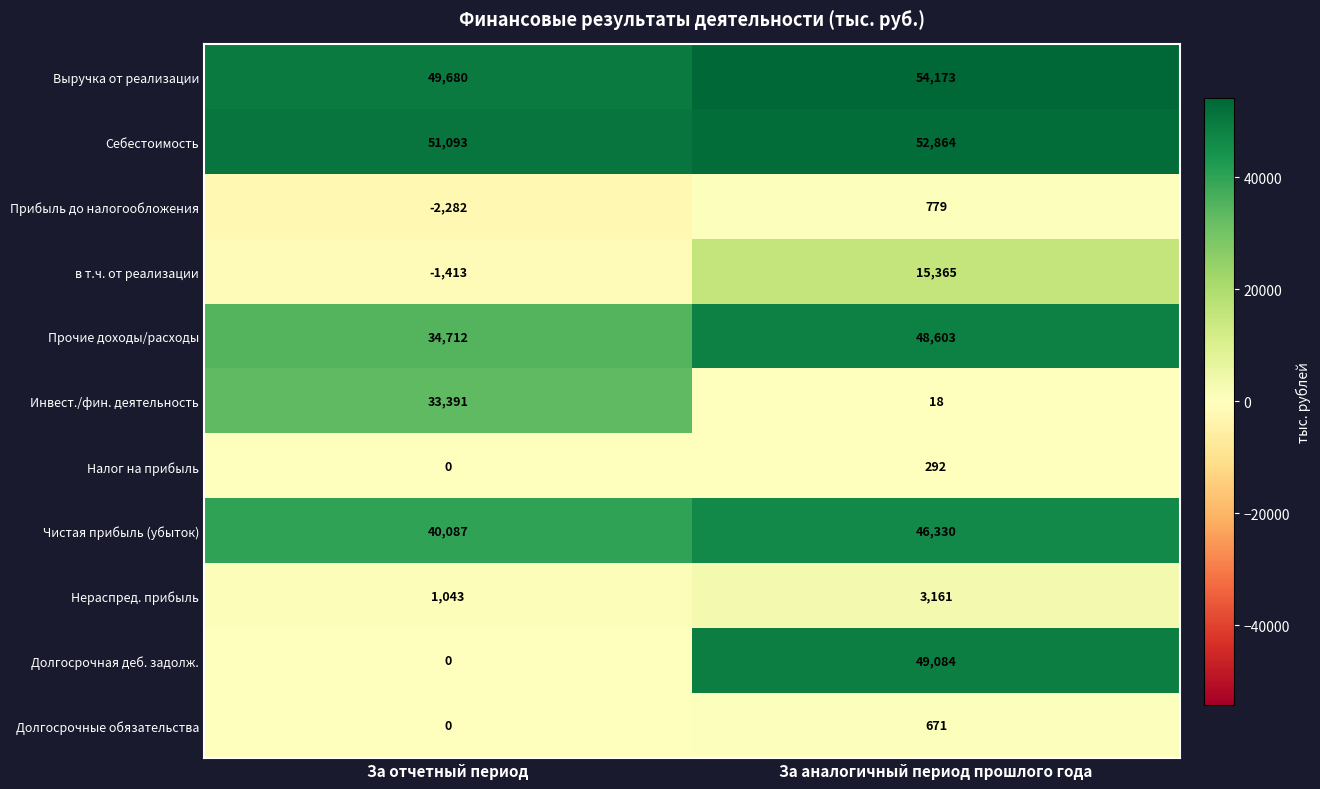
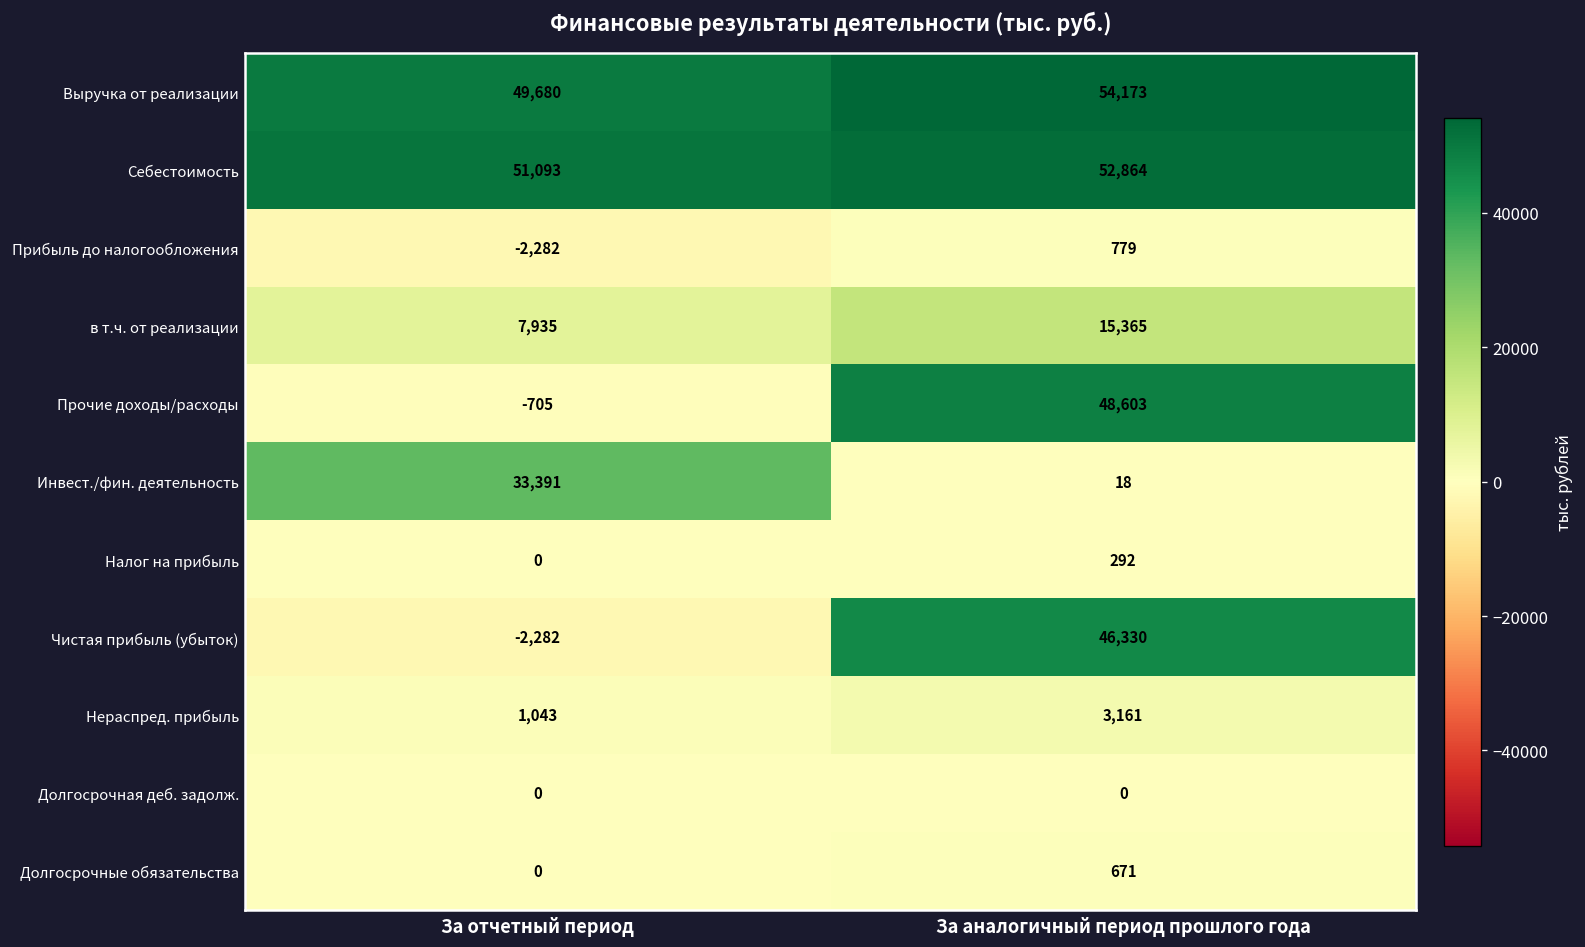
в т.ч. от реализации, За отчетный период: -1,413 -> 7,935
Прочие доходы/расходы, За отчетный период: 34,712 -> -705
Чистая прибыль (убыток), За отчетный период: 40,087 -> -2,282
Долгосрочная деб. задолж., За аналогичный период прошлого года: 49,084 -> 0
